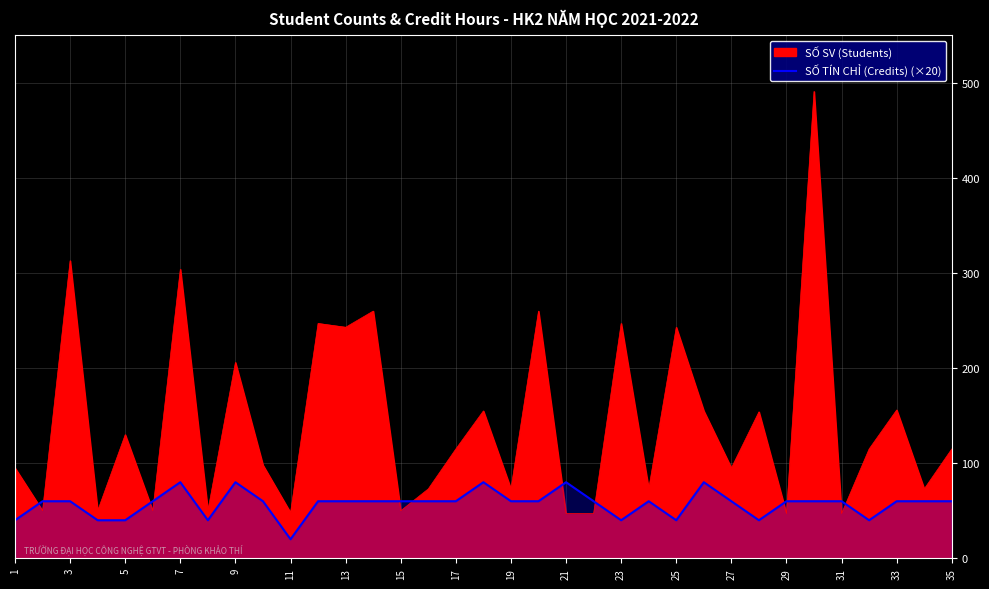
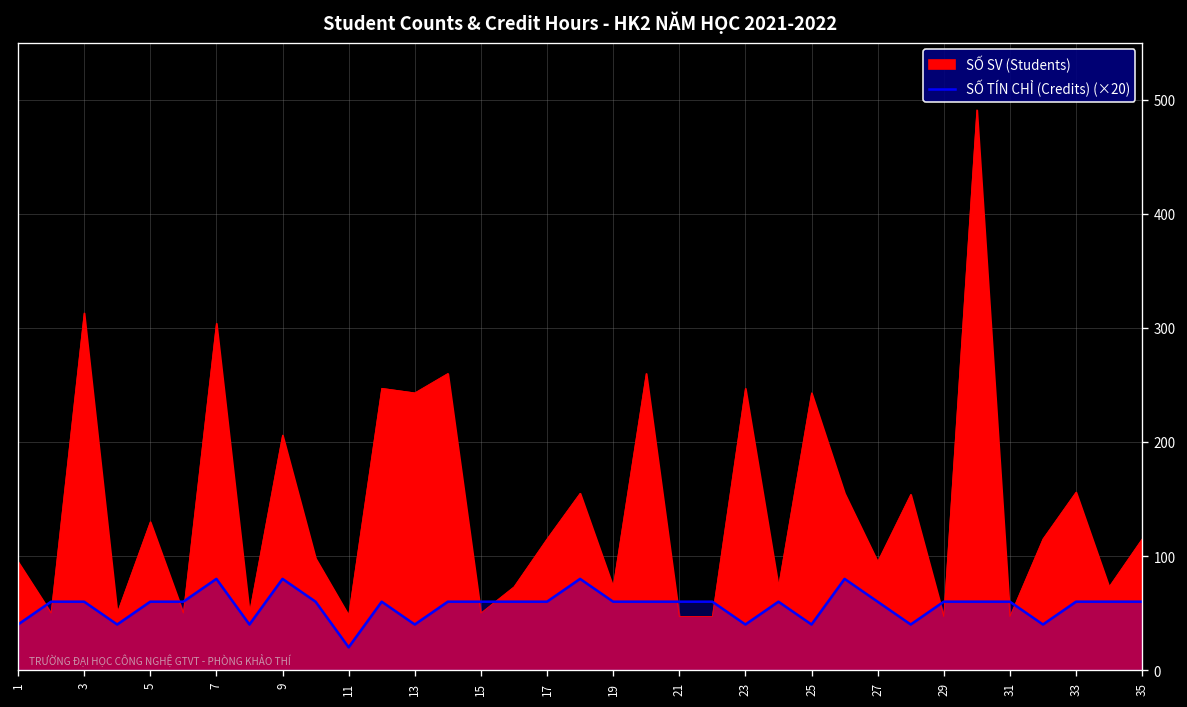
SỐ TÍN CHỈ (Credits) (×20), 5: 40 -> 60
SỐ TÍN CHỈ (Credits) (×20), 13: 60 -> 40
SỐ TÍN CHỈ (Credits) (×20), 21: 80 -> 60
